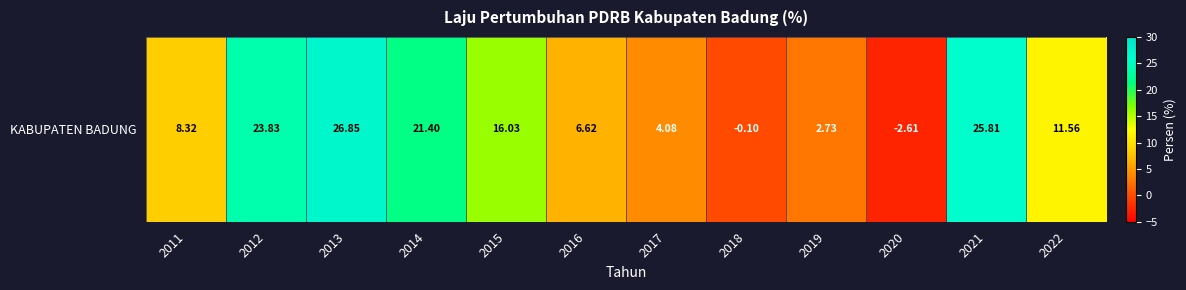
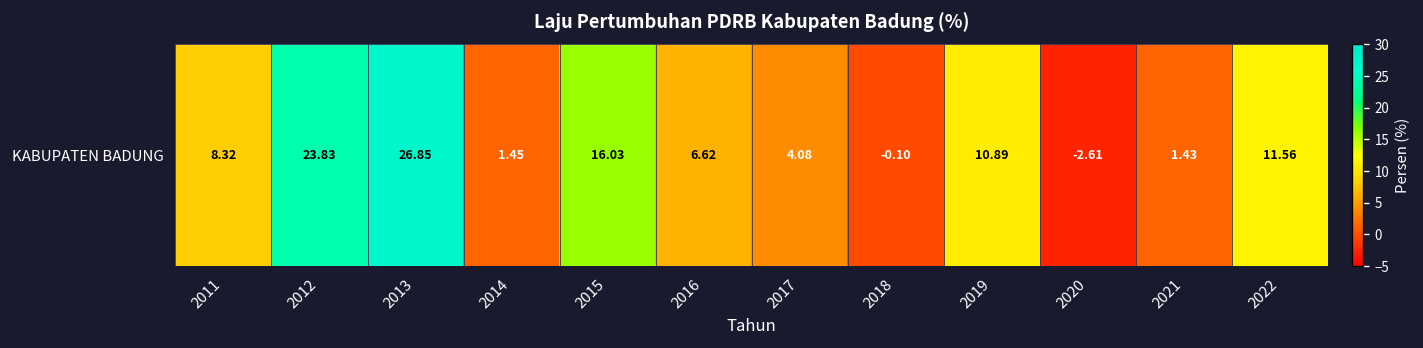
KABUPATEN BADUNG, 2014: 21.40 -> 1.45
KABUPATEN BADUNG, 2019: 2.73 -> 10.89
KABUPATEN BADUNG, 2021: 25.81 -> 1.43
